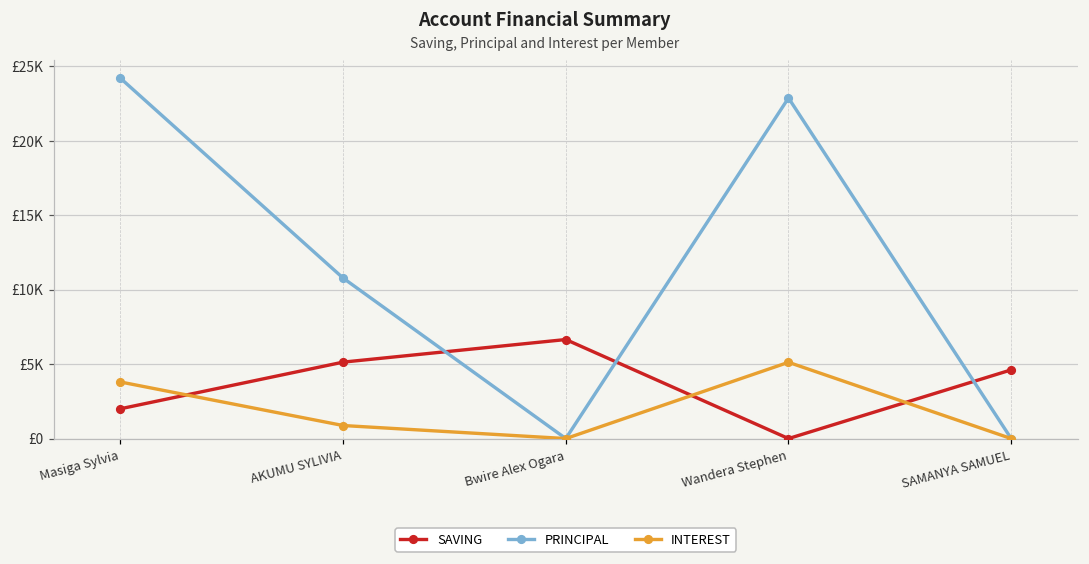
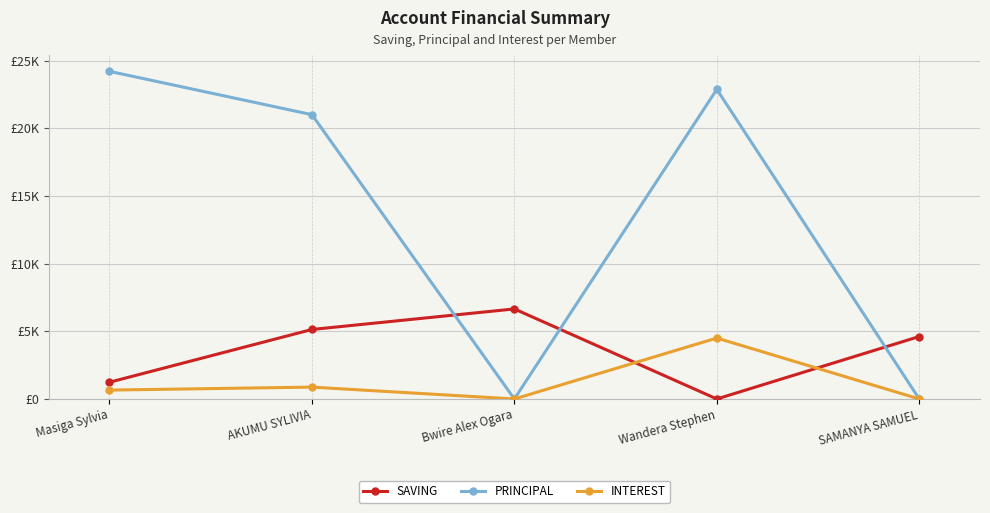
SAVING, Masiga Sylvia: £2000 -> £1200
INTEREST, Masiga Sylvia: £3800 -> £700
PRINCIPAL, AKUMU SYLIVIA: £10800 -> £21000
INTEREST, Wandera Stephen: £5100 -> £4500
